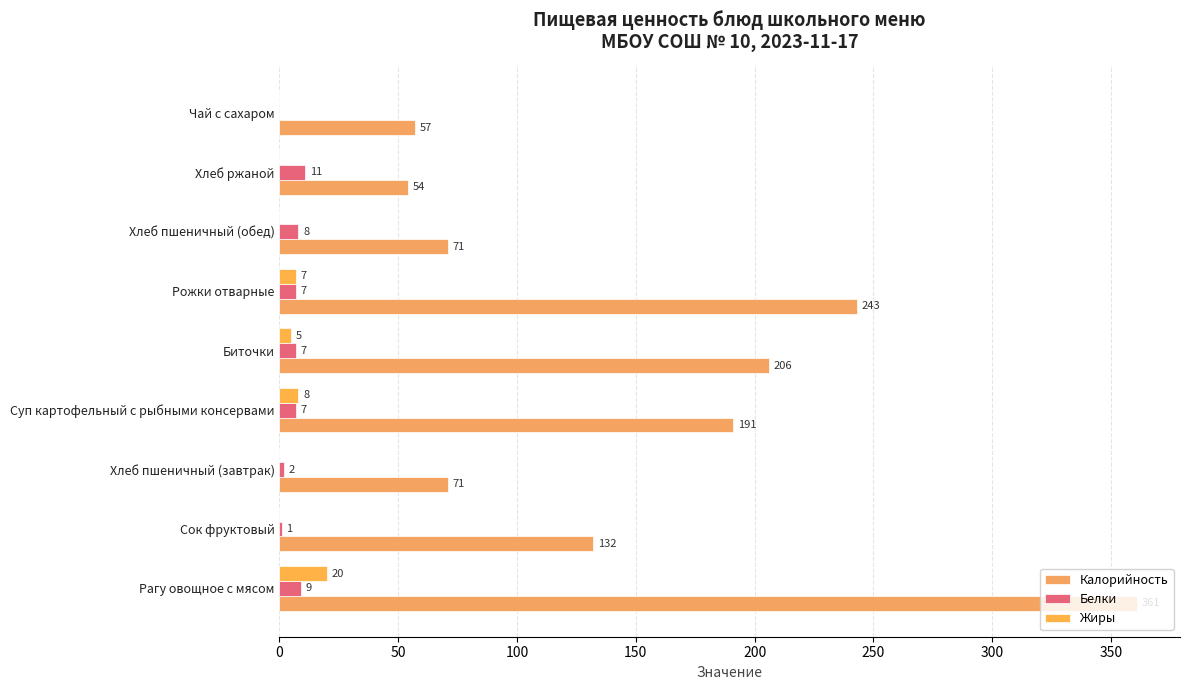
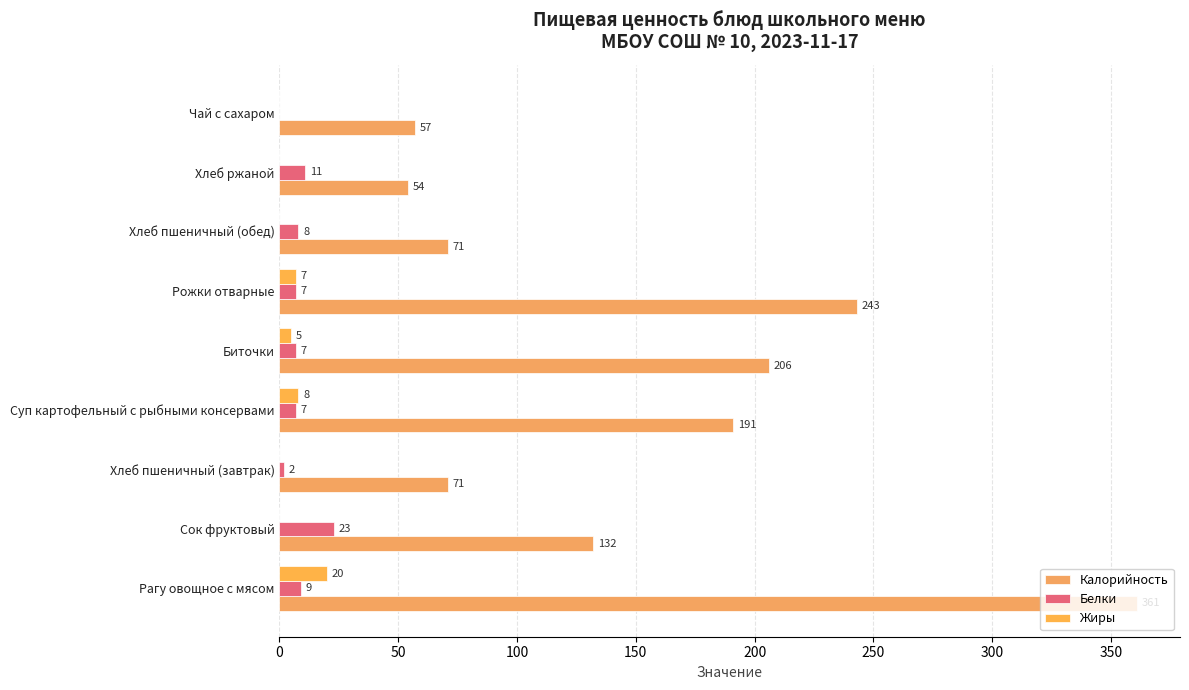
Белки, Сок фруктовый: 1 -> 23
